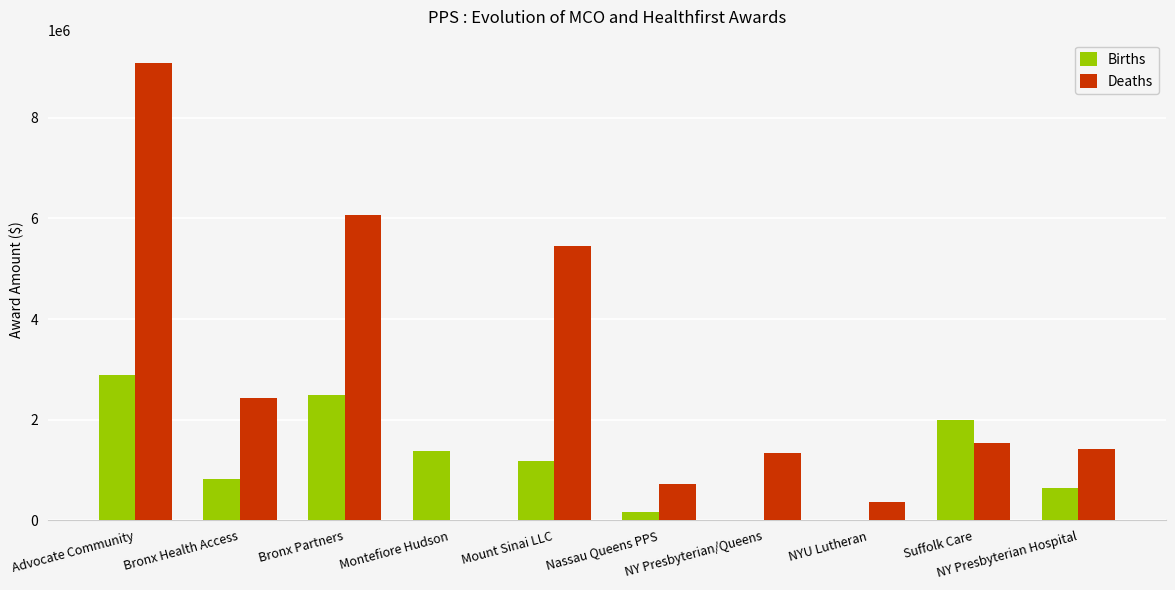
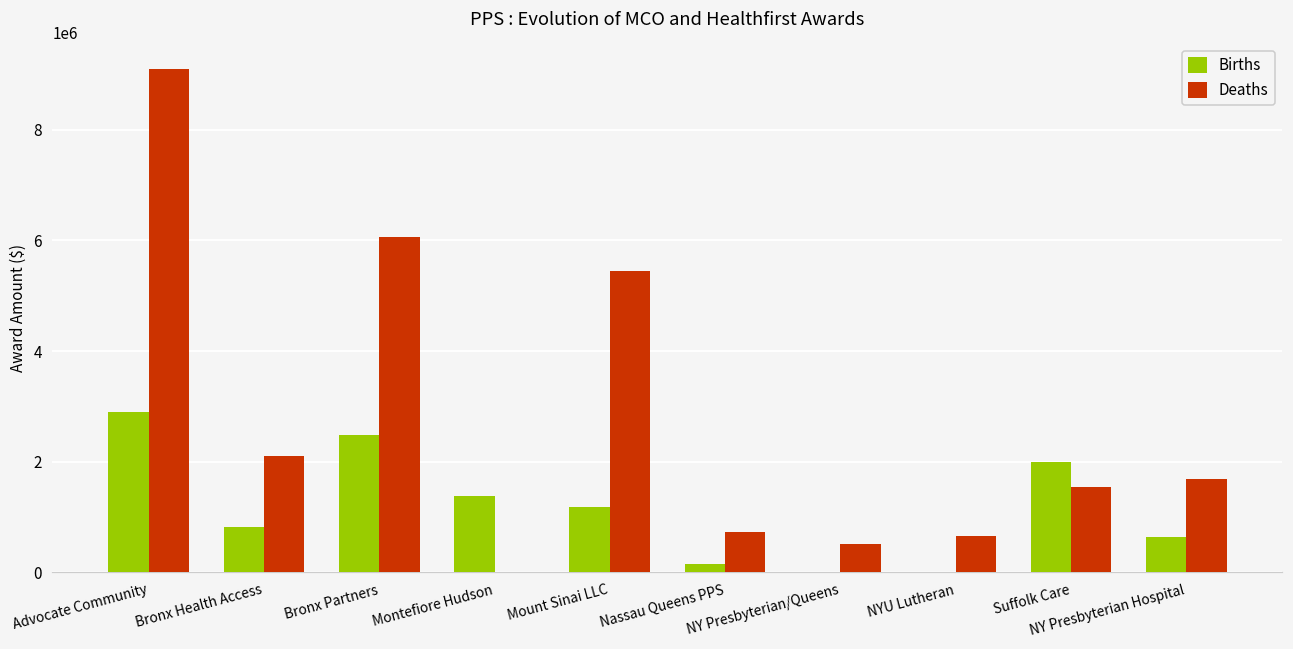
Deaths, Bronx Health Access: 2400000 -> 2100000
Deaths, NY Presbyterian/Queens: 1300000 -> 500000
Deaths, NYU Lutheran: 400000 -> 700000
Deaths, NY Presbyterian Hospital: 1400000 -> 1700000
